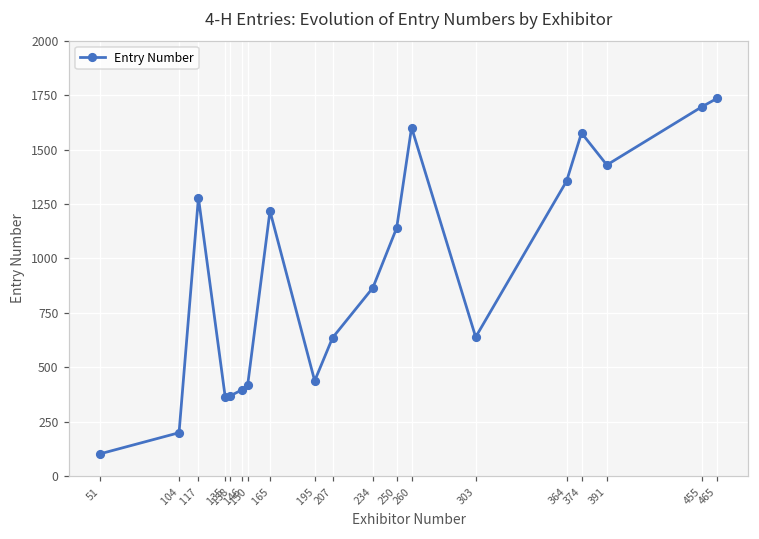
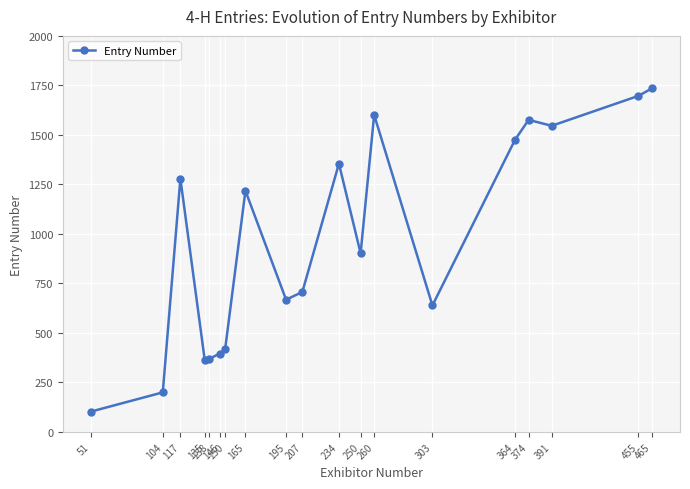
195: 440 -> 670
207: 640 -> 710
234: 870 -> 1360
250: 1140 -> 900
364: 1360 -> 1480
391: 1430 -> 1550
